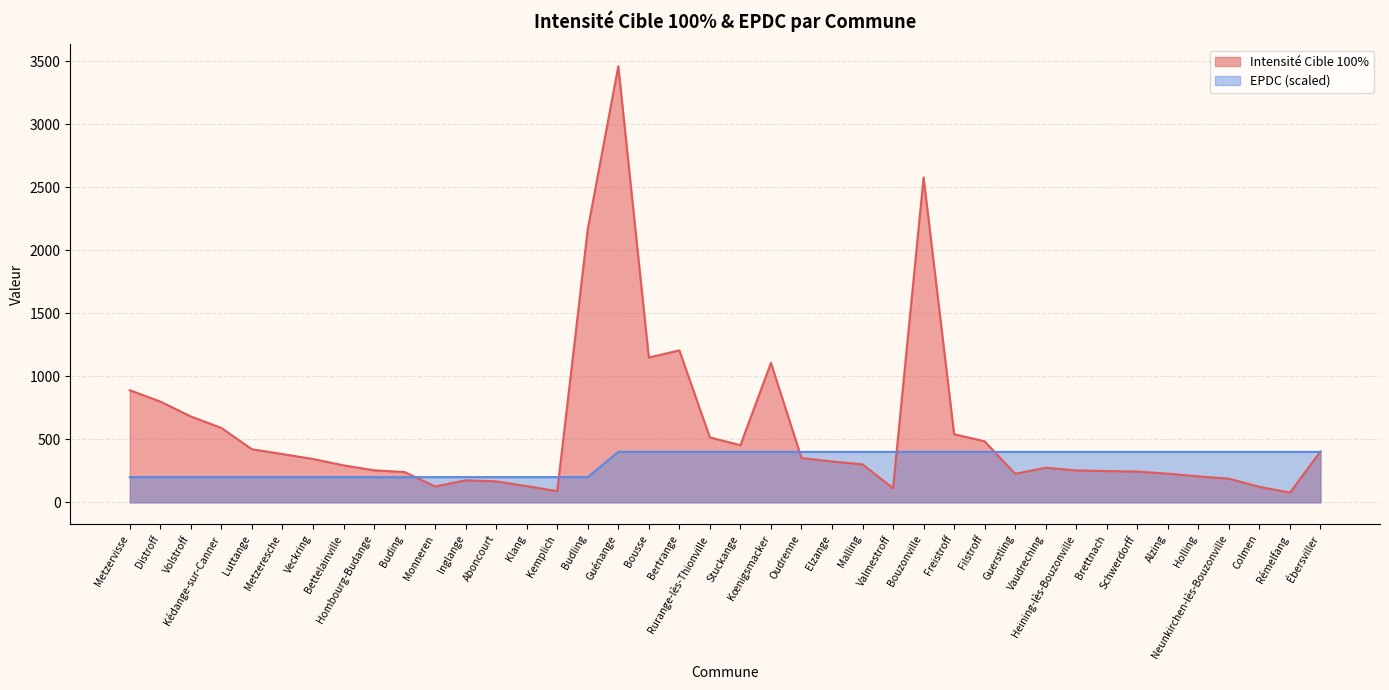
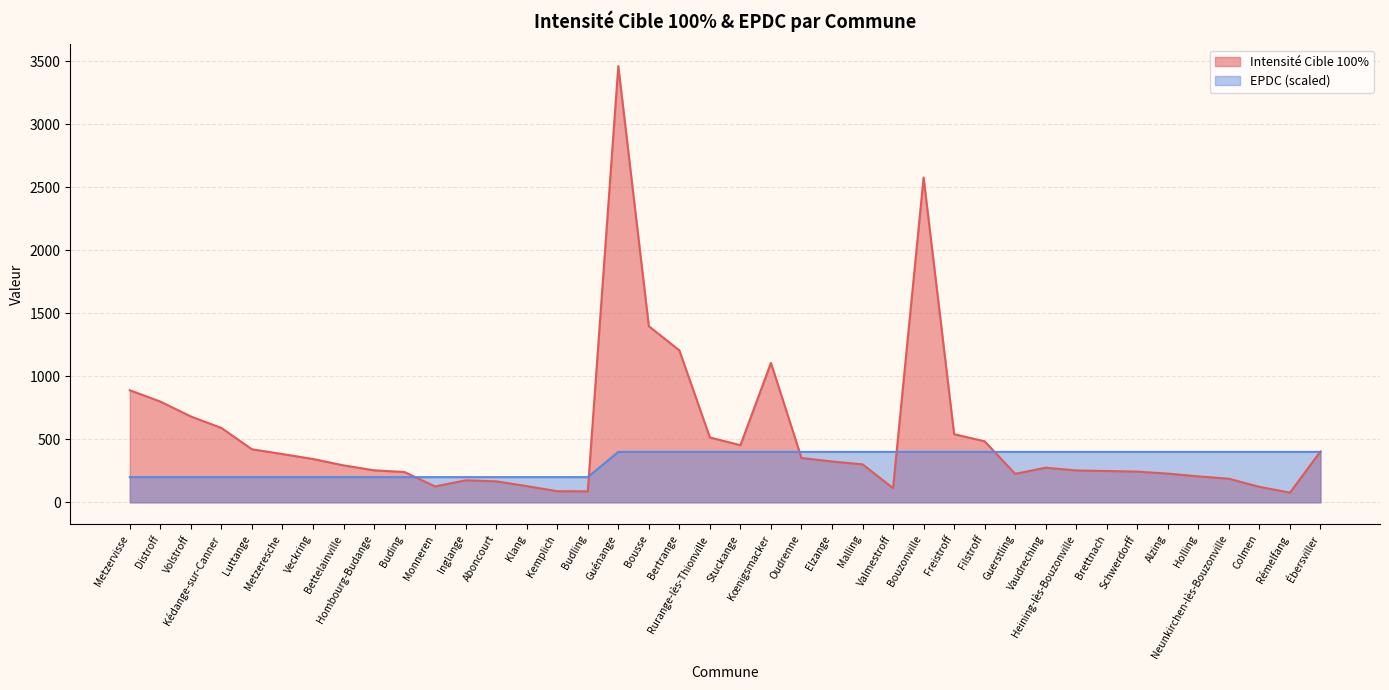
Intensité Cible 100%, Budling: 2170 -> 90
Intensité Cible 100%, Bousse: 1150 -> 1400
